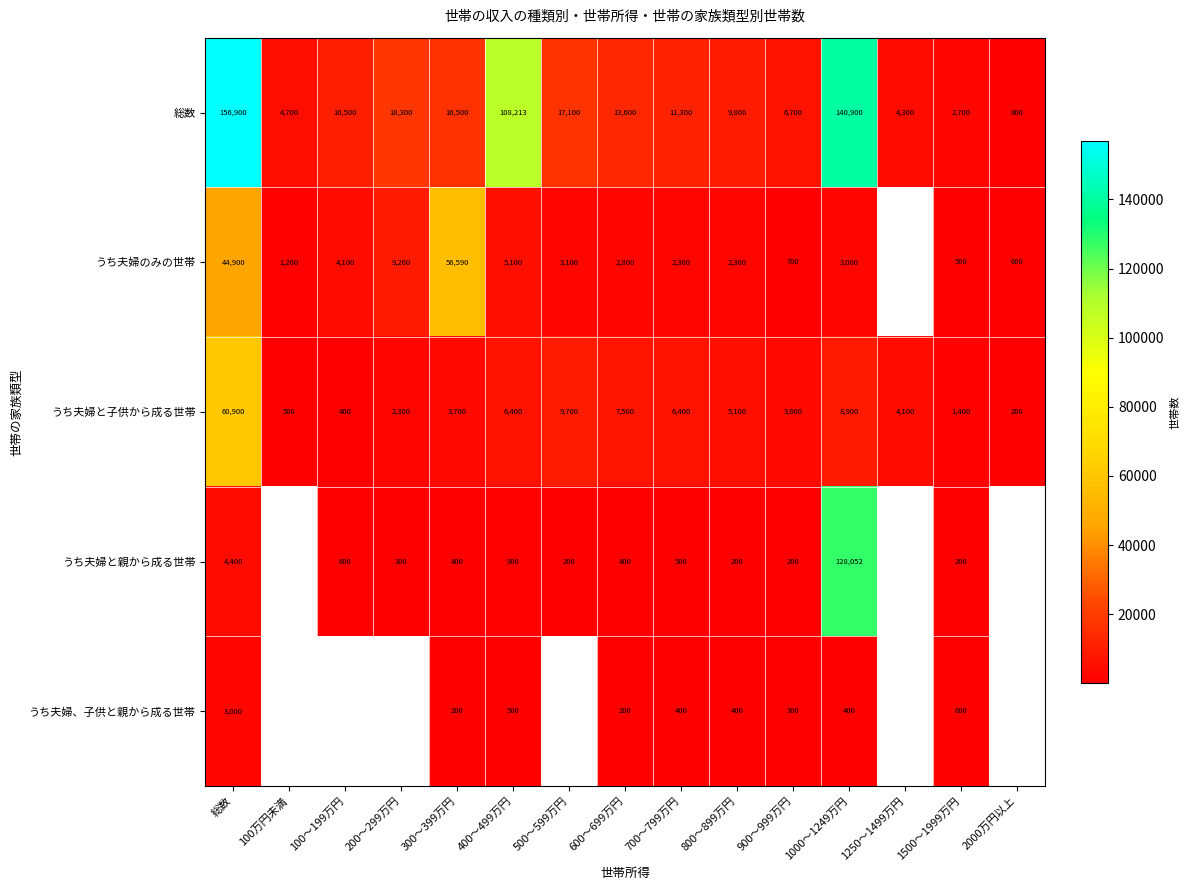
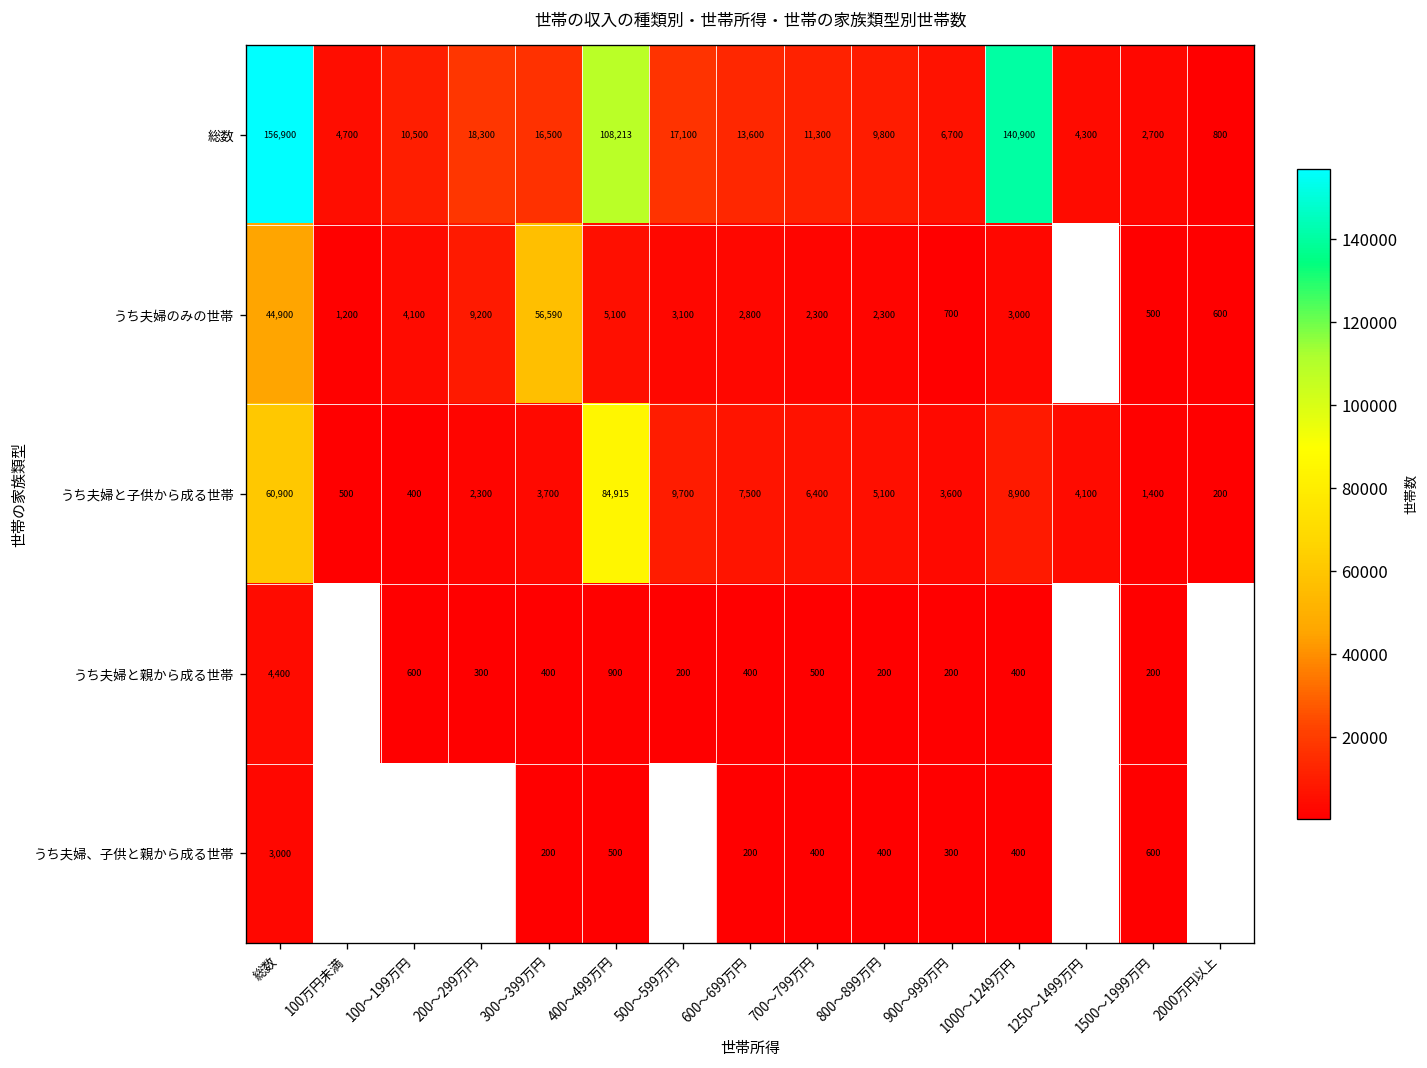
うち夫婦と子供から成る世帯, 400～499万円: 6,400 -> 84,915
うち夫婦と親から成る世帯, 1000～1249万円: 128,052 -> 400
